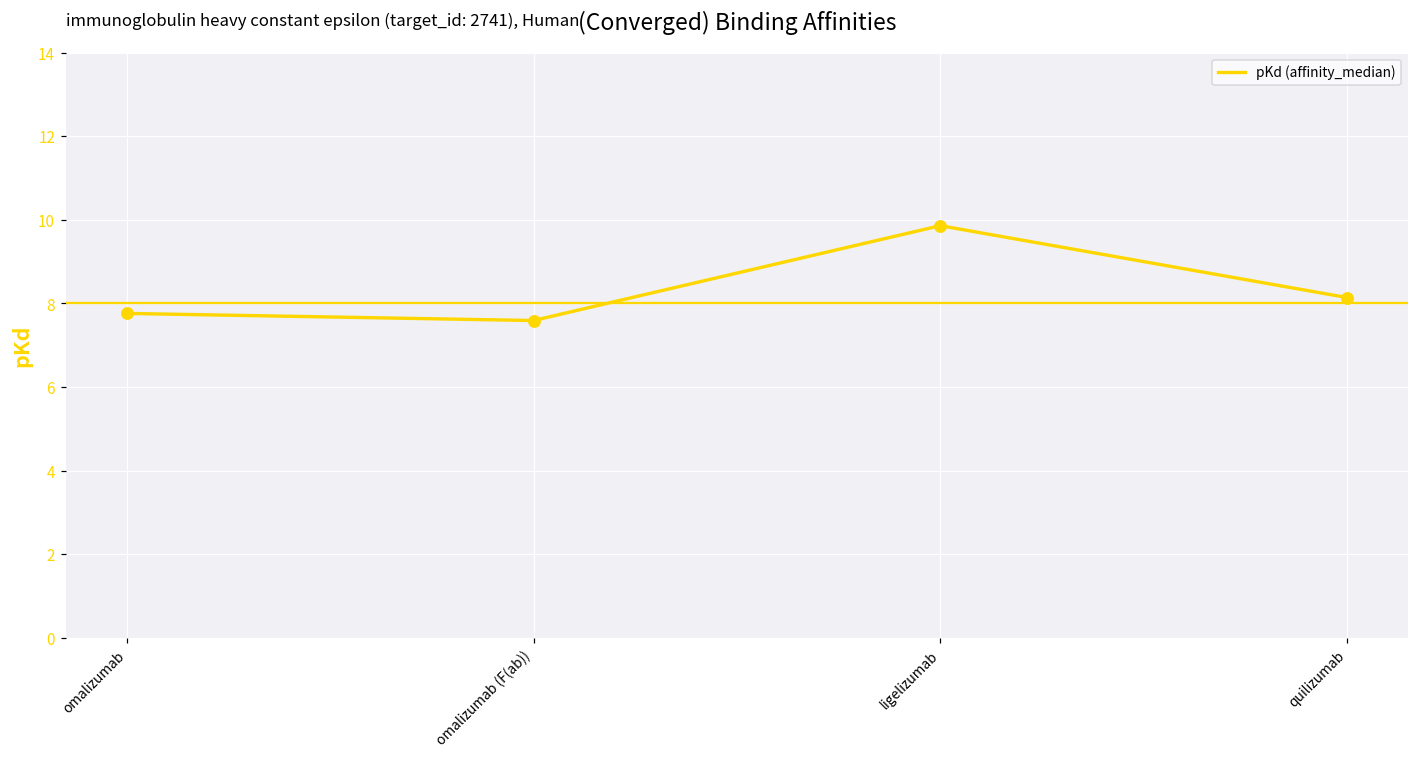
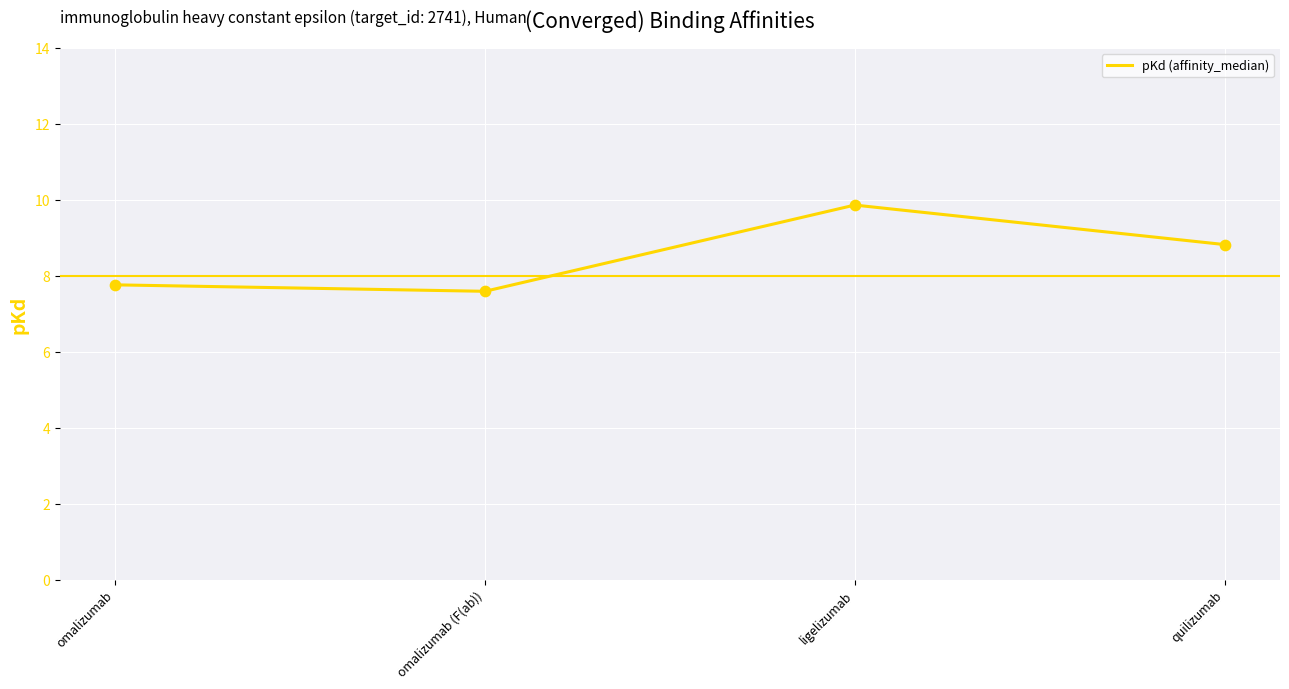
quilizumab: 8.1 -> 8.8
